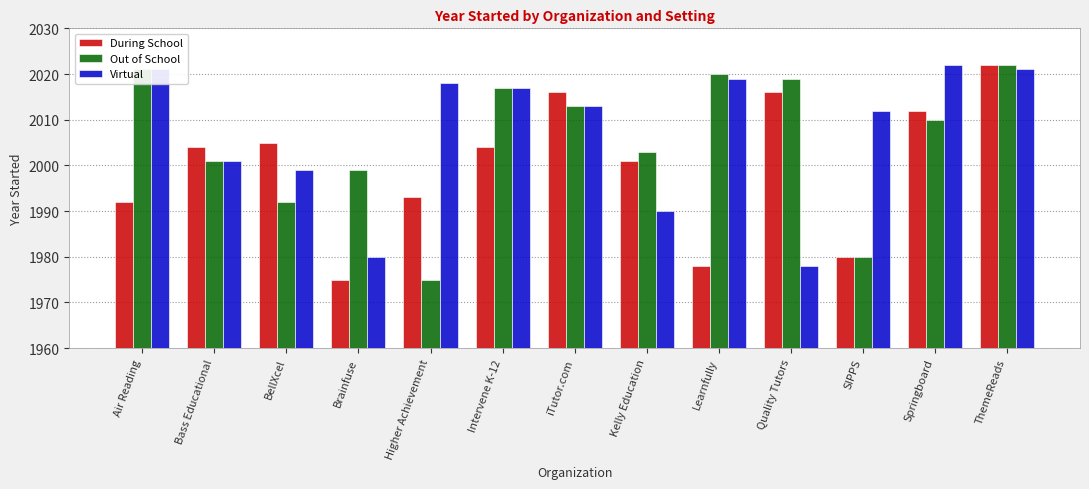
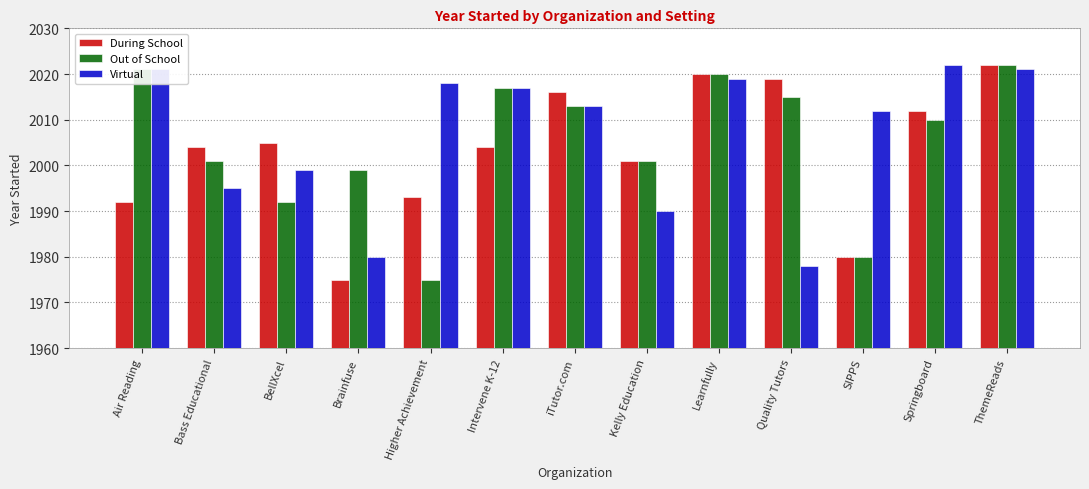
Virtual, Bass Educational: 2001 -> 1995
Out of School, Kelly Education: 2003 -> 2001
During School, Learnfully: 1978 -> 2020
During School, Quality Tutors: 2016 -> 2019
Out of School, Quality Tutors: 2019 -> 2015
